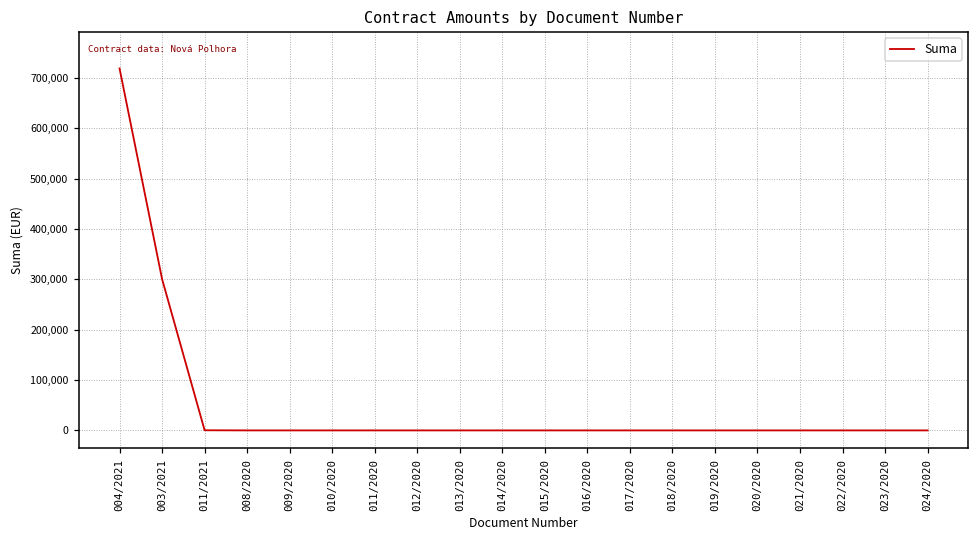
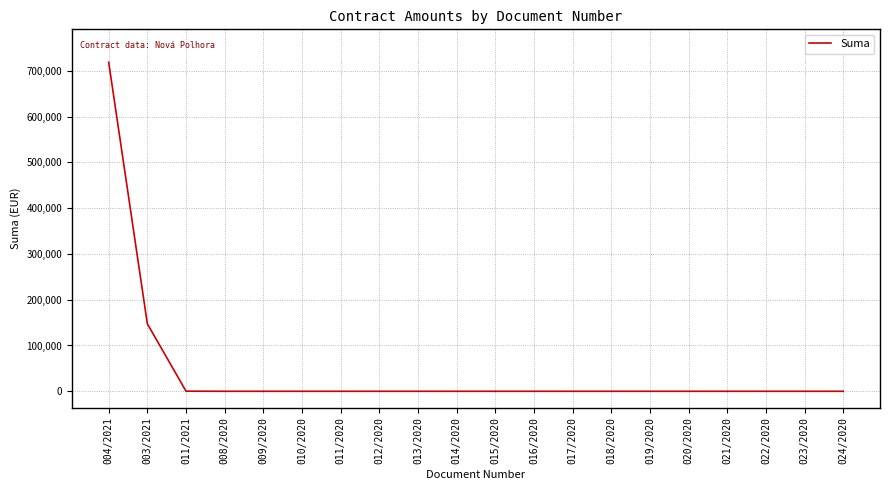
003/2021: 300,000 -> 150,000
